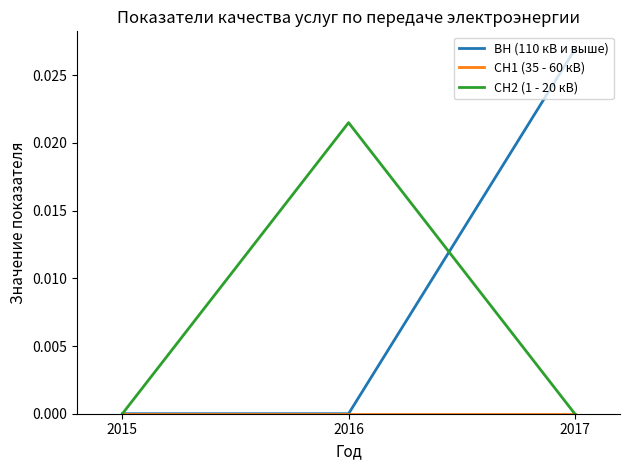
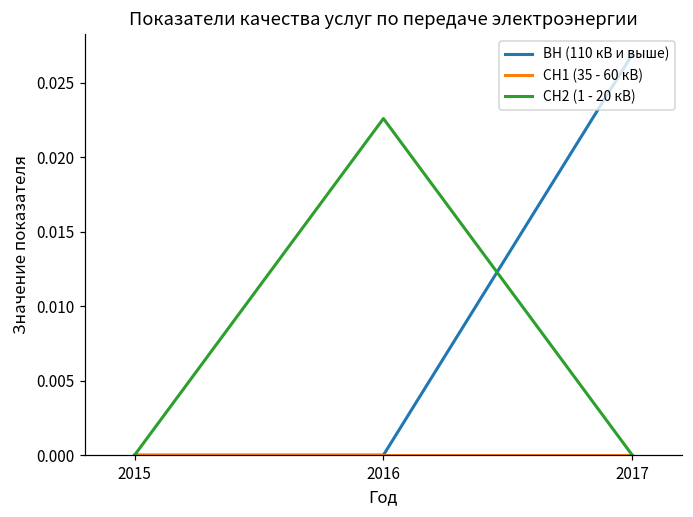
СН2 (1 - 20 кВ), 2016: 0.0215 -> 0.0226
